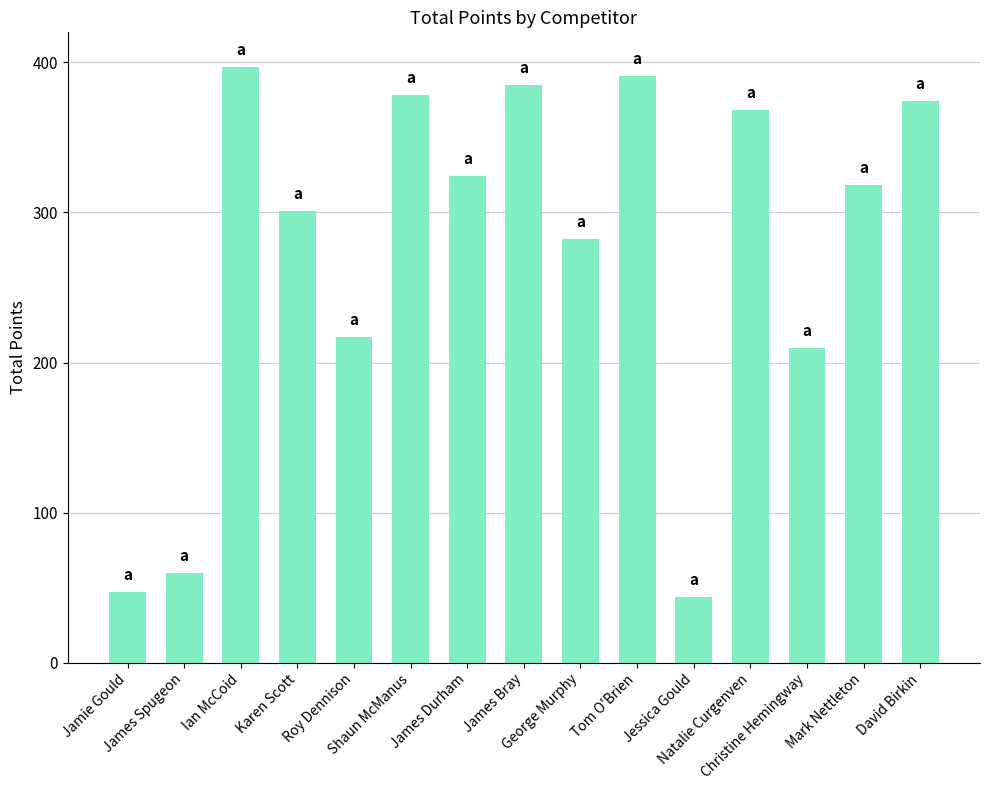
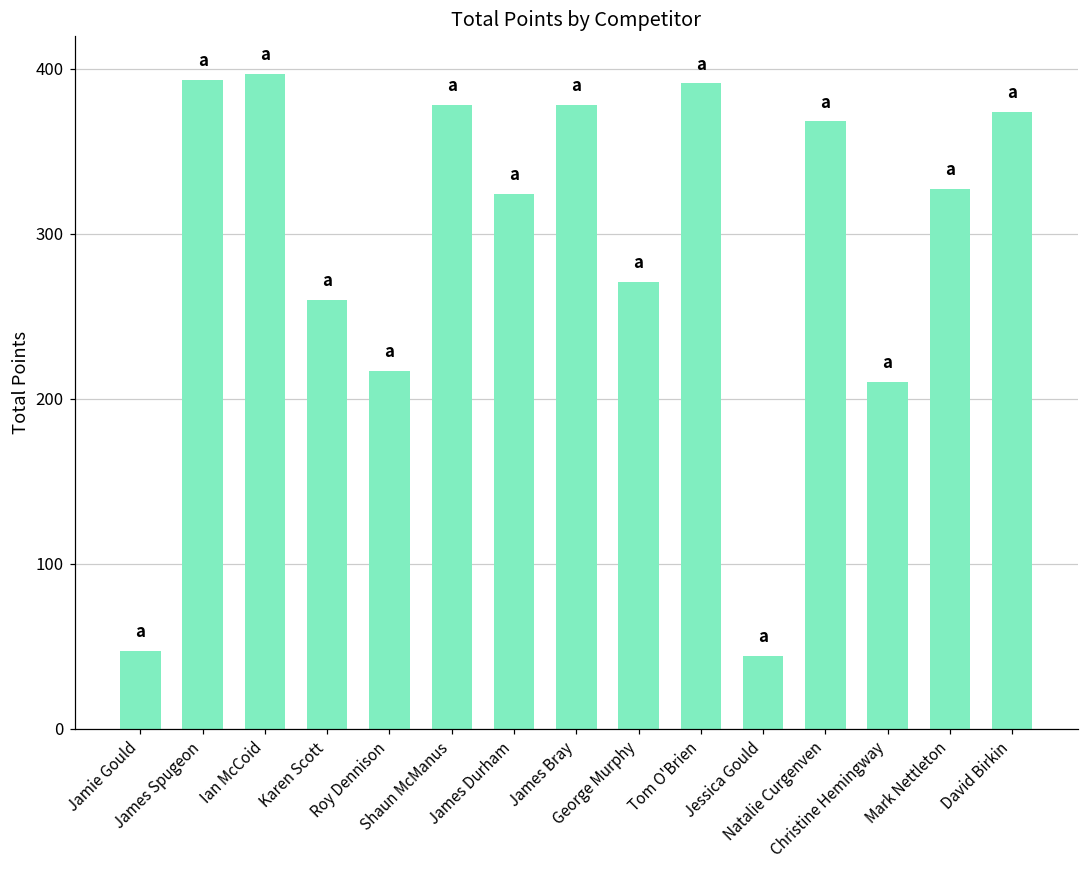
James Spugeon: 60 -> 393
Karen Scott: 301 -> 260
James Bray: 385 -> 378
George Murphy: 282 -> 271
Mark Nettleton: 318 -> 327
